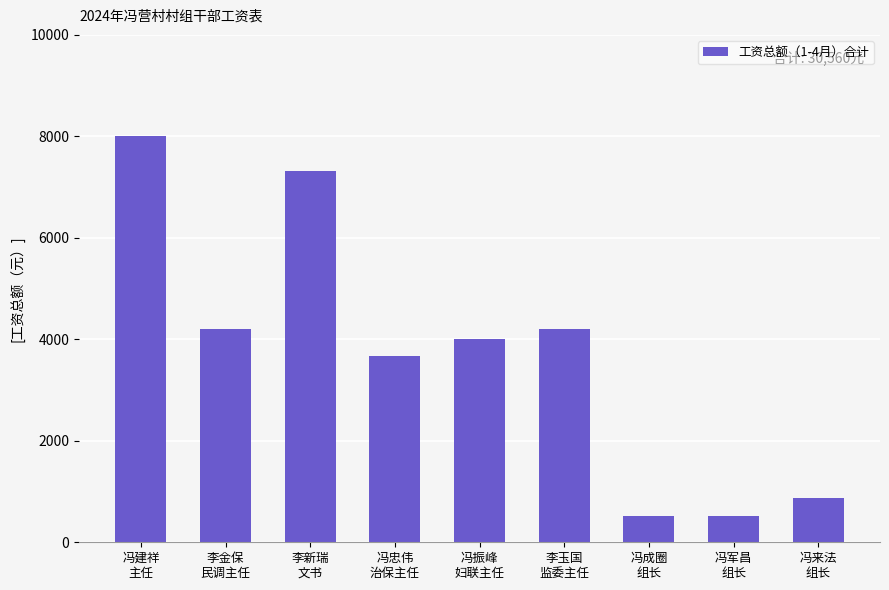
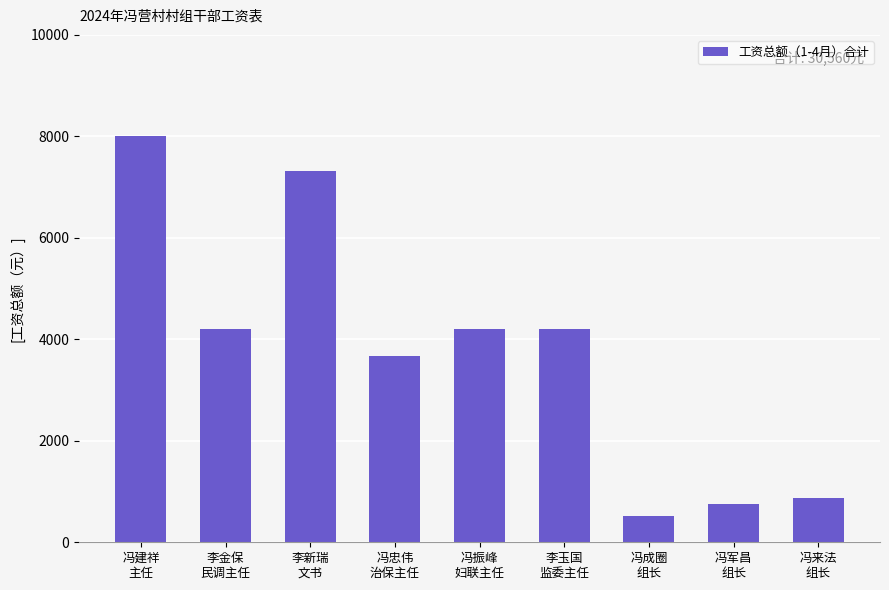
冯振峰 妇联主任: 4000 -> 4200
冯军昌 组长: 500 -> 800
